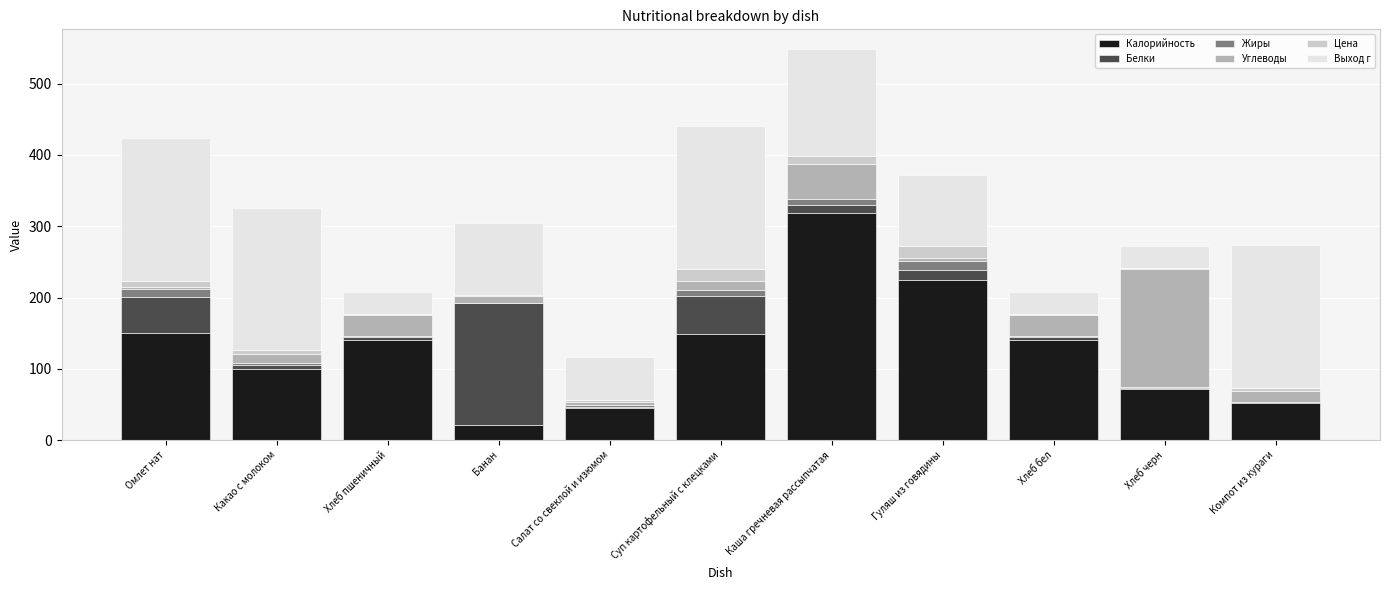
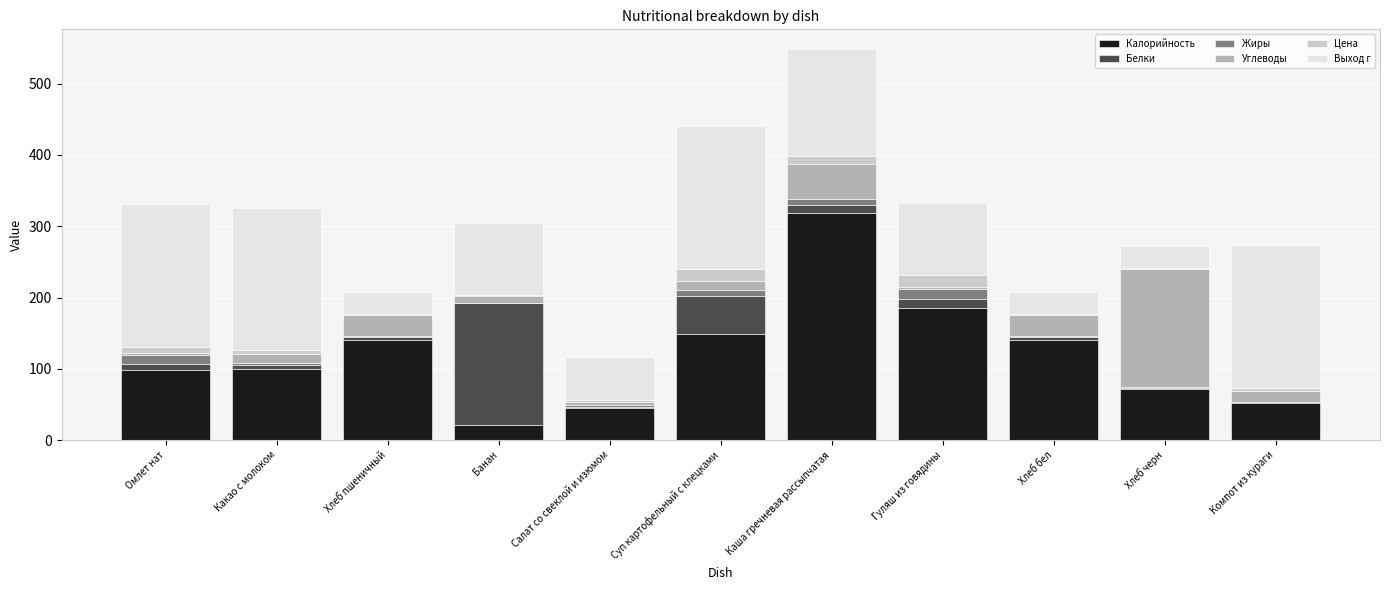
Калорийность, Омлет нат: 150 -> 100
Белки, Омлет нат: 50 -> 10
Калорийность, Гуляш из говядины: 230 -> 190
